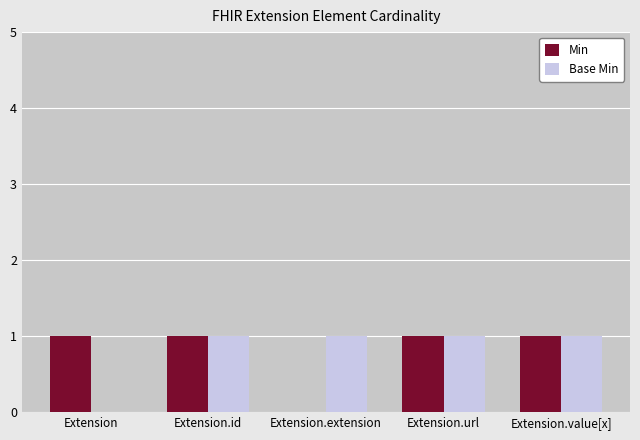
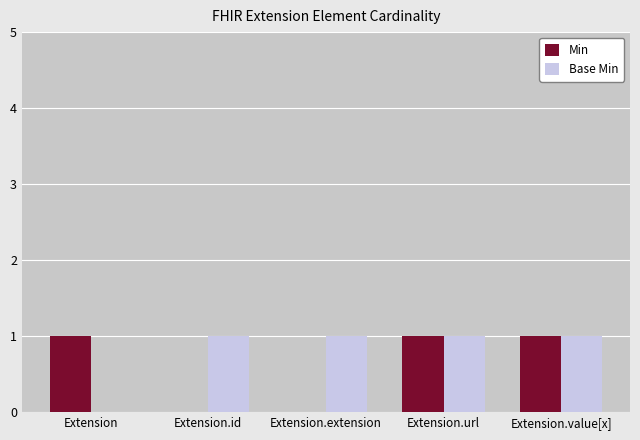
Min, Extension.id: 1 -> 0
